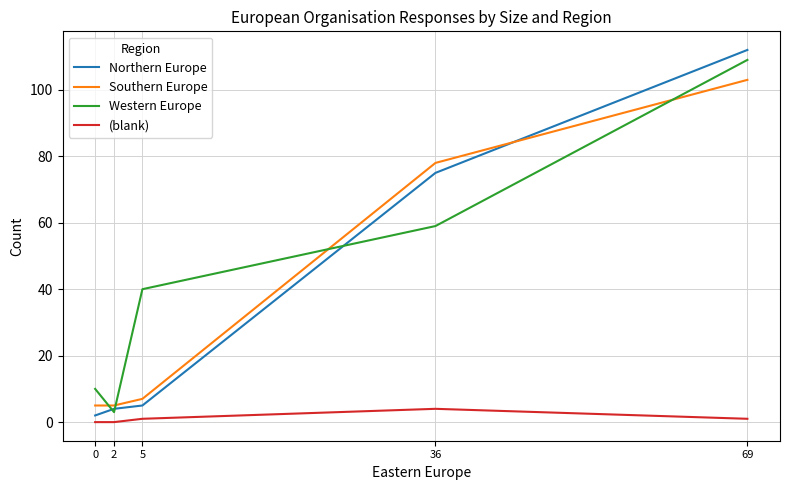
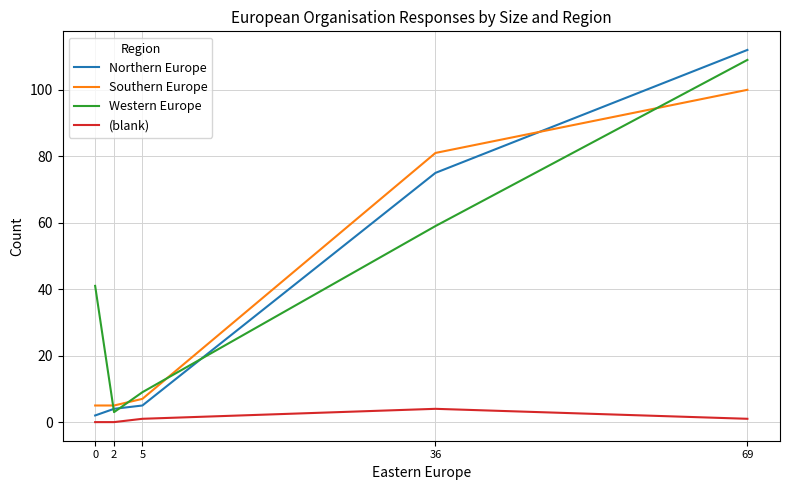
Western Europe, 0: 10 -> 41
Western Europe, 5: 40 -> 9
Southern Europe, 36: 78 -> 81
Southern Europe, 69: 103 -> 100
